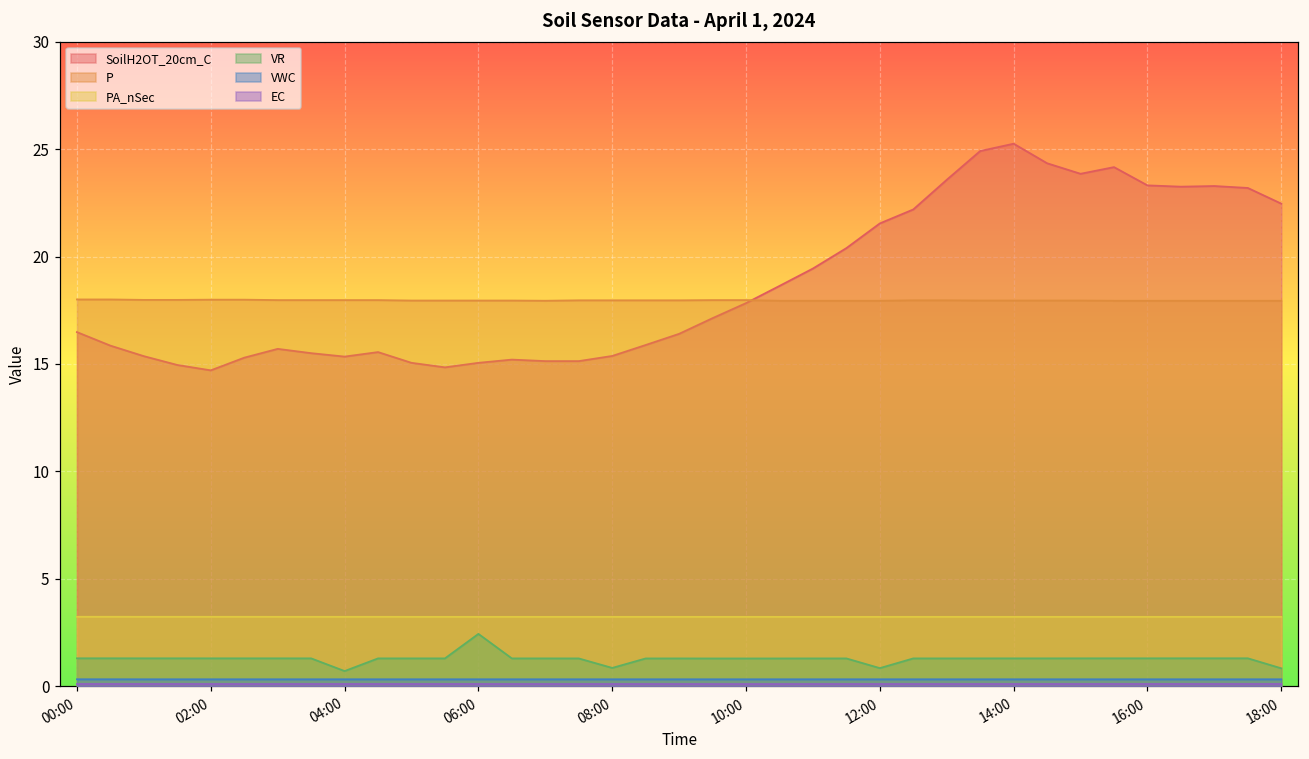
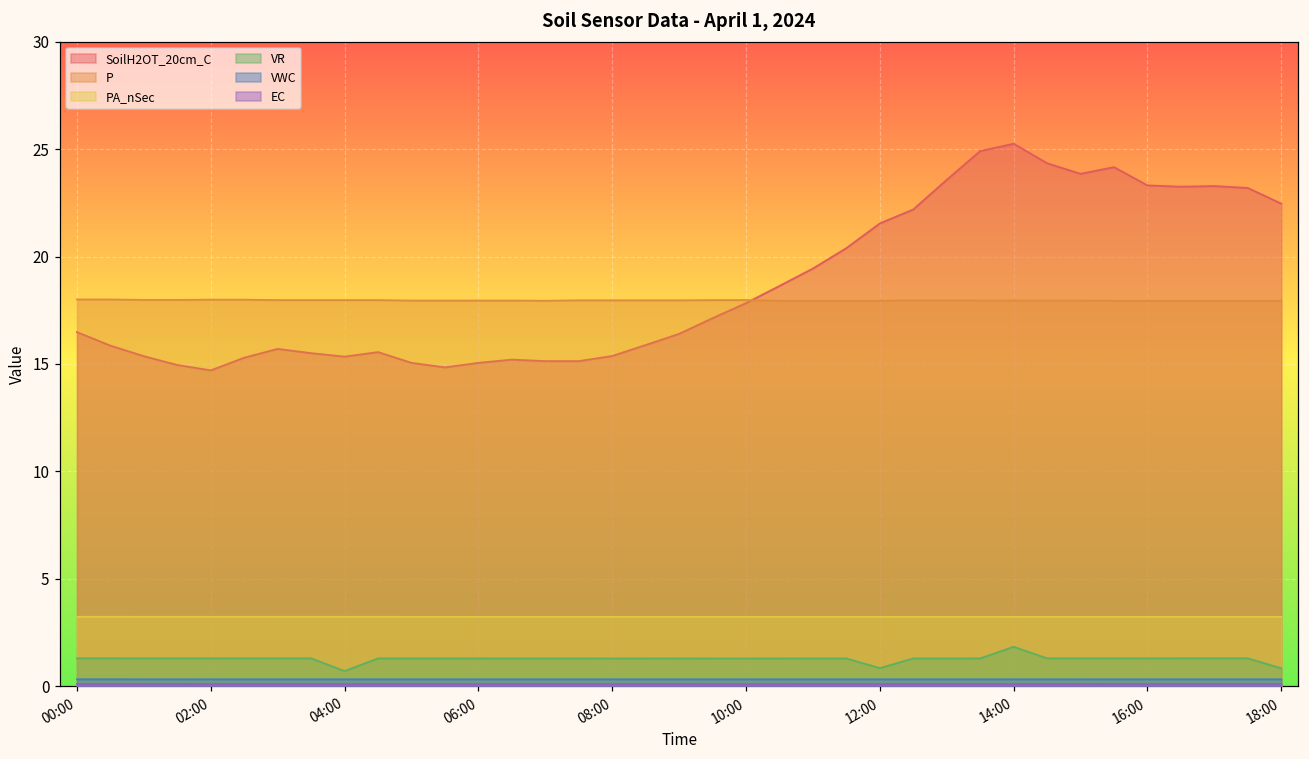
VR, 06:00: 2.4 -> 1.3
VR, 08:00: 0.8 -> 1.3
VR, 14:00: 1.3 -> 1.8
